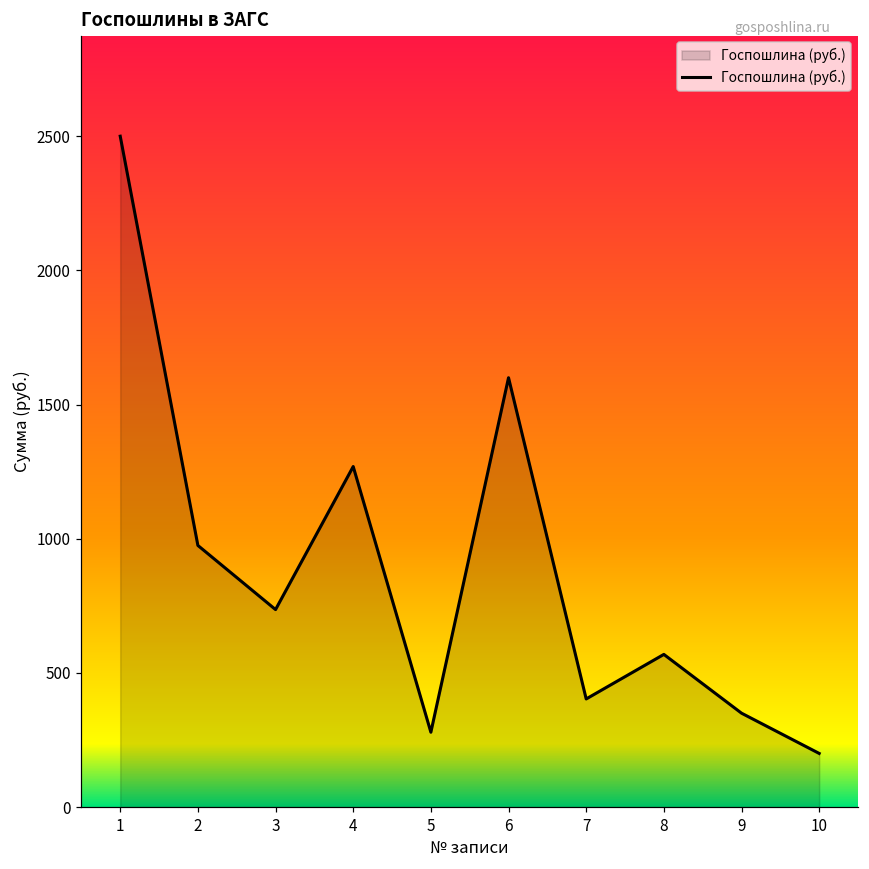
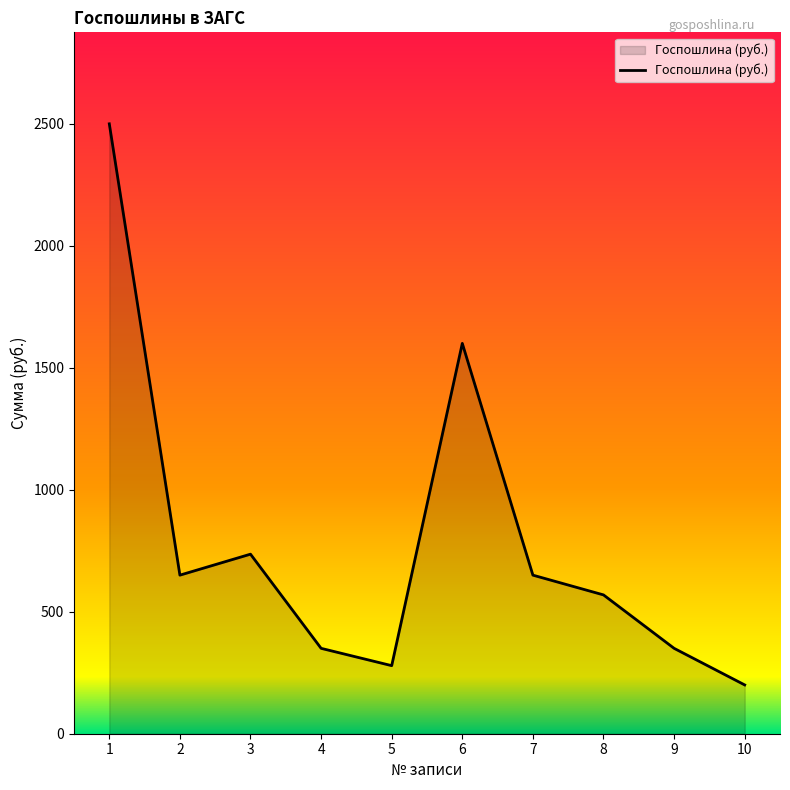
2: 980 -> 650
4: 1270 -> 350
7: 400 -> 650
